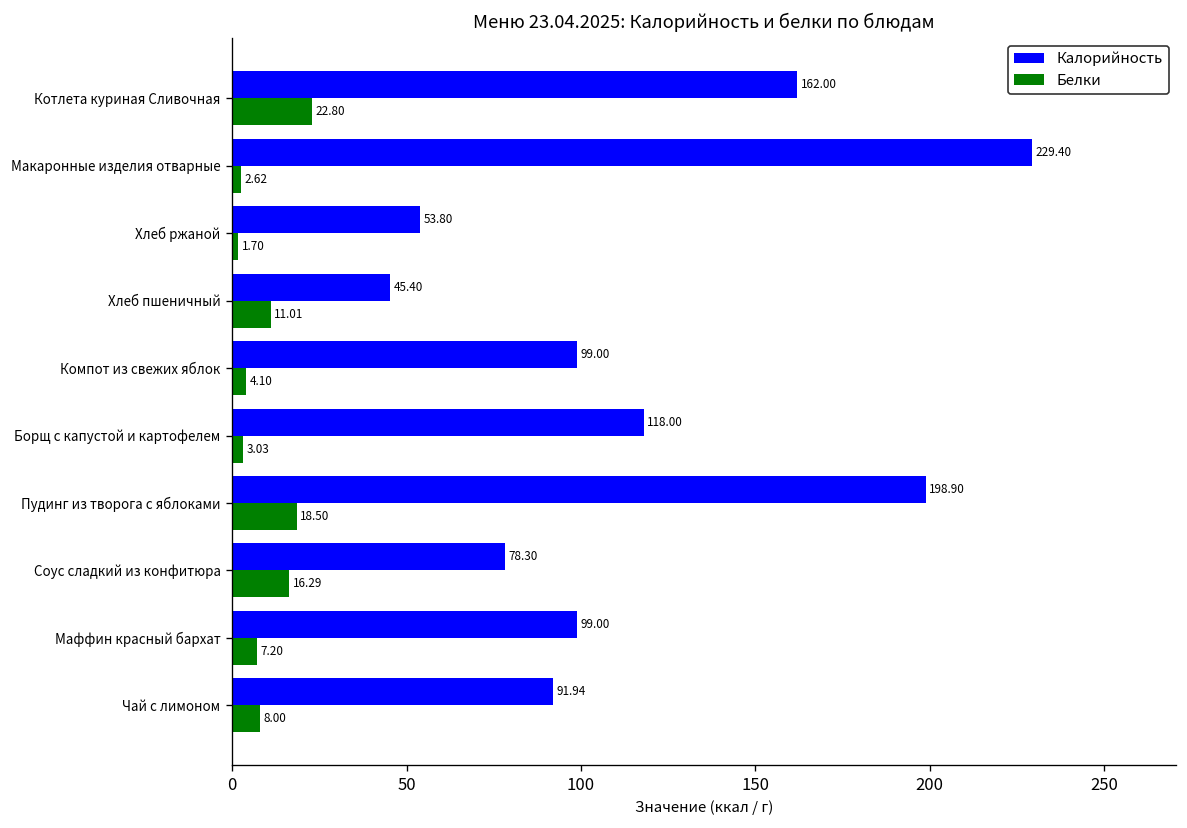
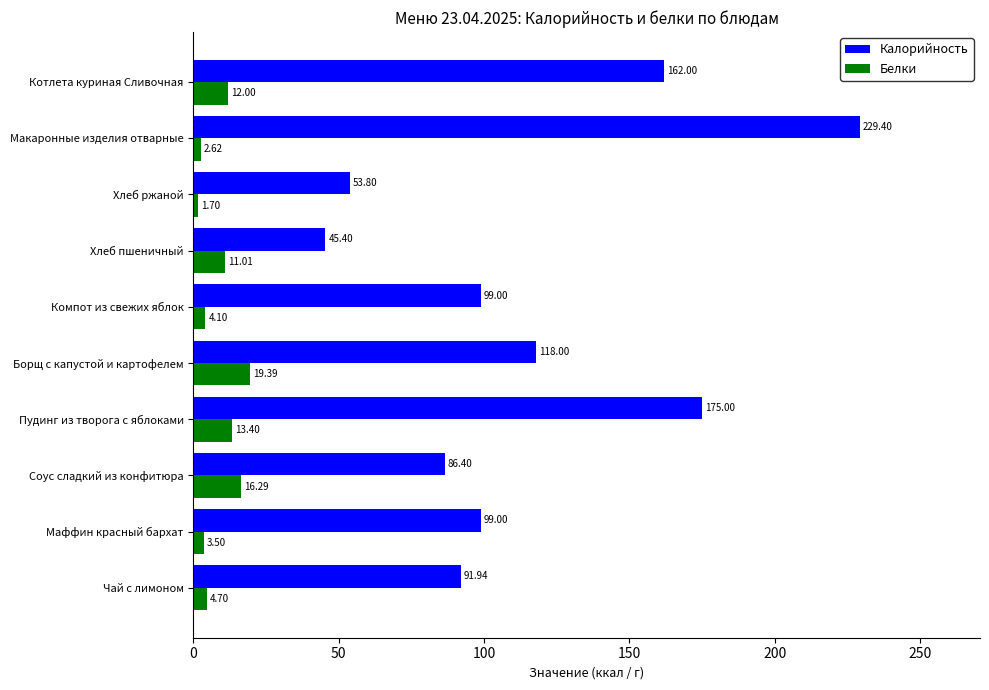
Белки, Котлета куриная Сливочная: 22.80 -> 12.00
Белки, Борщ с капустой и картофелем: 3.03 -> 19.39
Калорийность, Пудинг из творога с яблоками: 198.90 -> 175.00
Белки, Пудинг из творога с яблоками: 18.50 -> 13.40
Калорийность, Соус сладкий из конфитюра: 78.30 -> 86.40
Белки, Маффин красный бархат: 7.20 -> 3.50
Белки, Чай с лимоном: 8.00 -> 4.70
